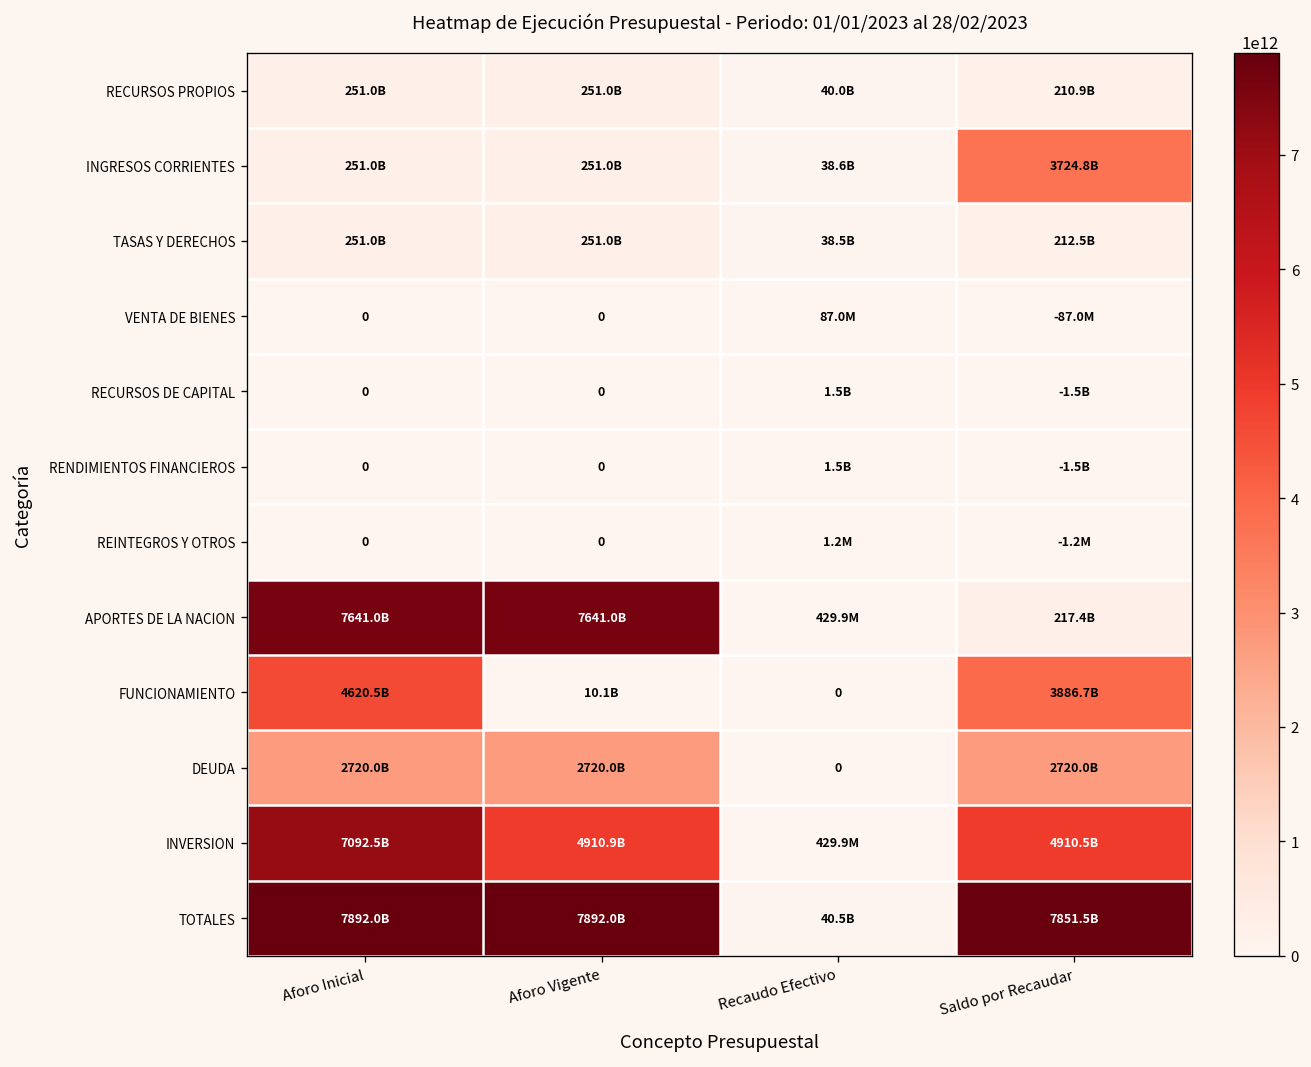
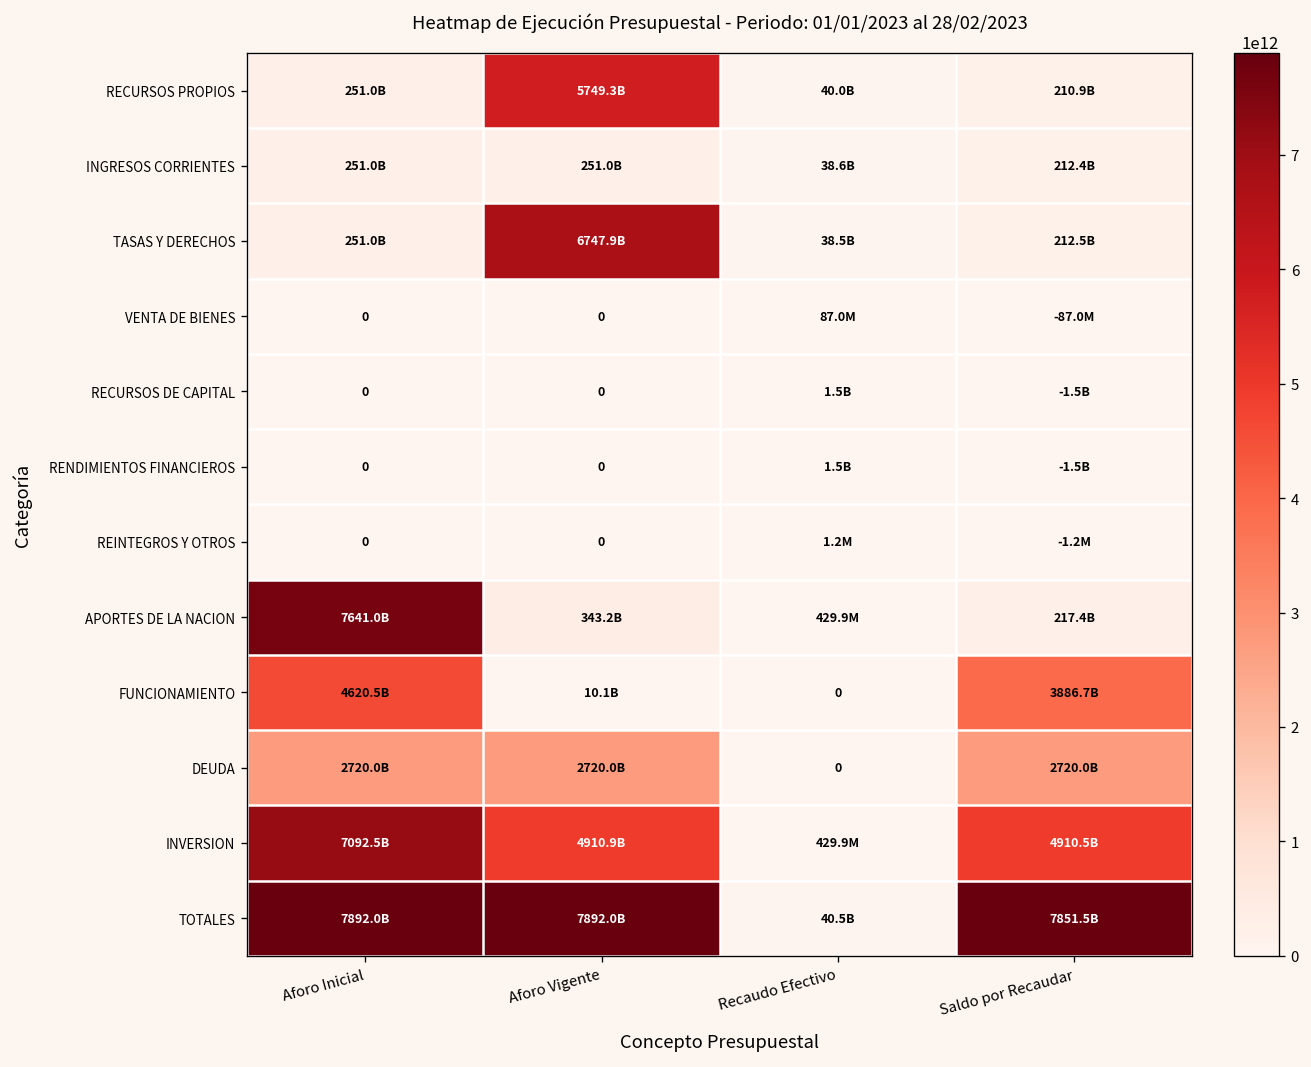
RECURSOS PROPIOS, Aforo Vigente: 251.0B -> 5749.3B
INGRESOS CORRIENTES, Saldo por Recaudar: 3724.8B -> 212.4B
TASAS Y DERECHOS, Aforo Vigente: 251.0B -> 6747.9B
APORTES DE LA NACION, Aforo Vigente: 7641.0B -> 343.2B
